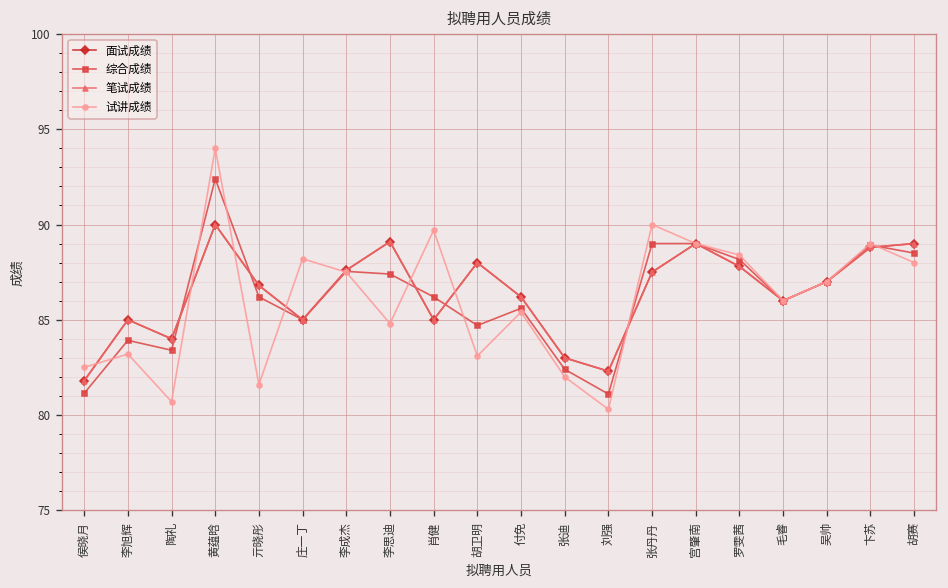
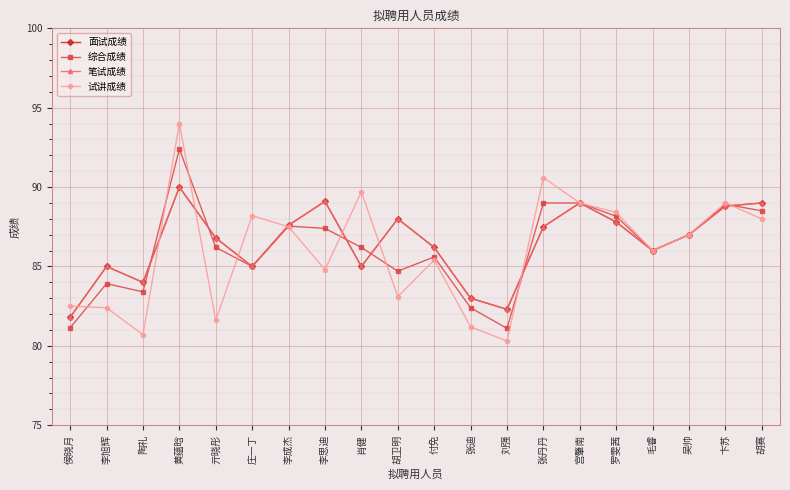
试讲成绩, 李旭辉: 83.2 -> 82.4
试讲成绩, 张迪: 82.0 -> 81.2
试讲成绩, 张丹丹: 90.0 -> 90.6
